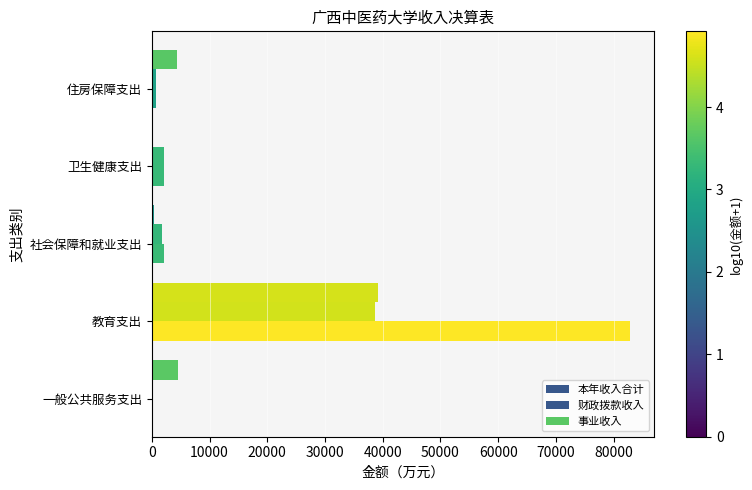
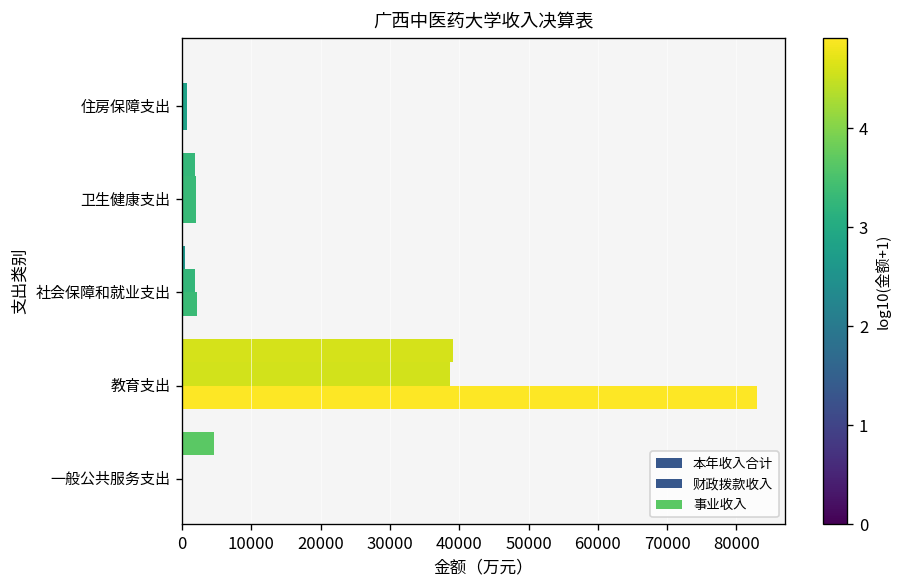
事业收入, 住房保障支出: 4000 -> 0
事业收入, 卫生健康支出: 0 -> 2000
